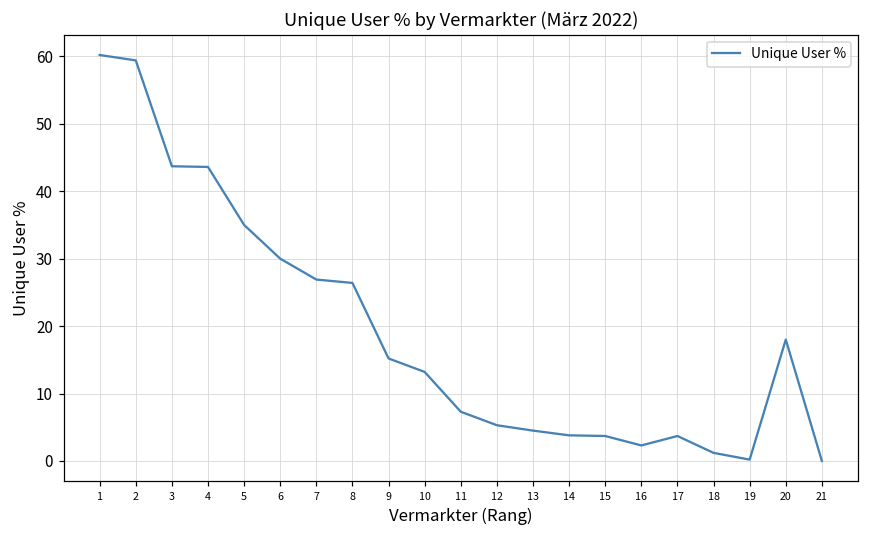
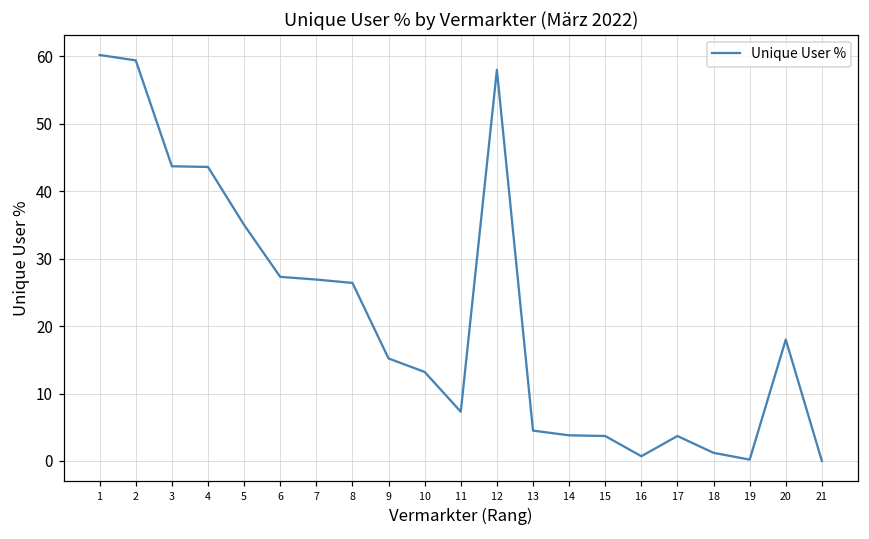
6: 30 -> 27
12: 5 -> 58
16: 2 -> 1
